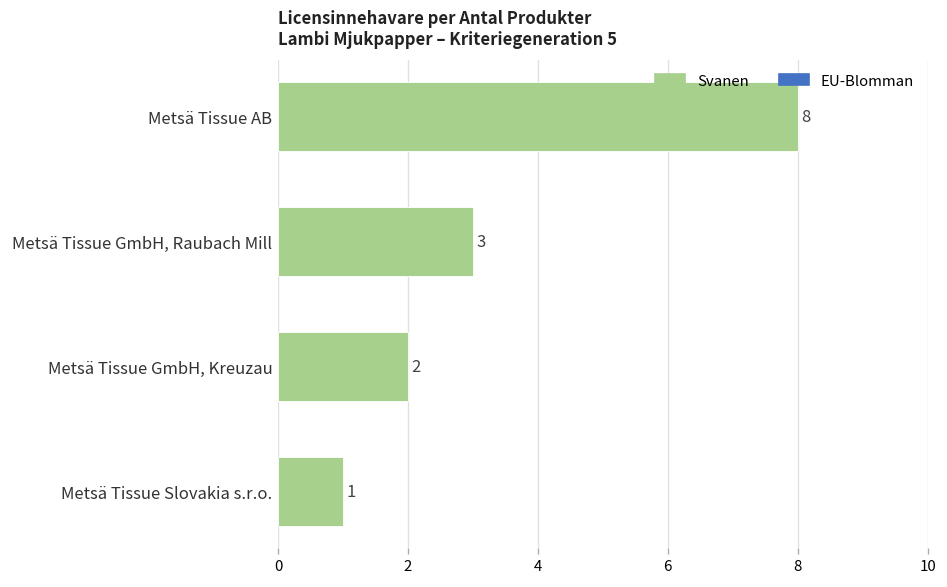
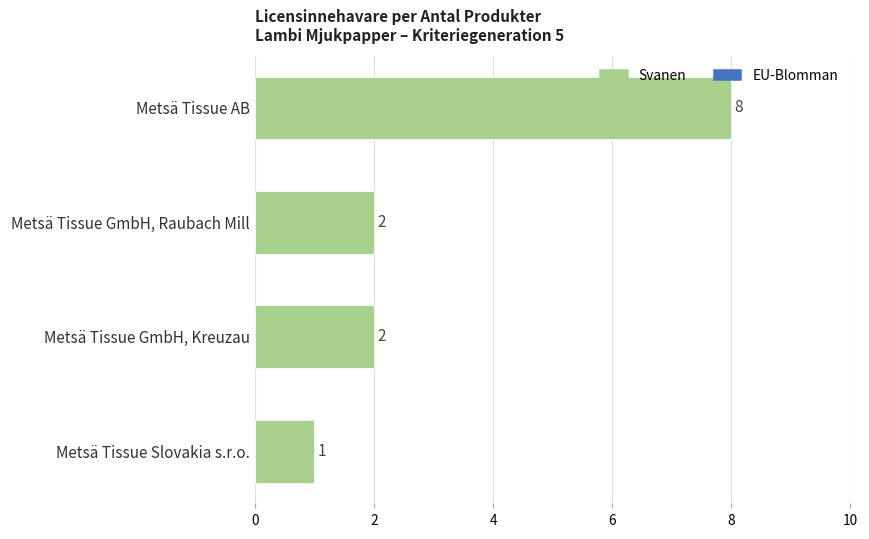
Metsä Tissue GmbH, Raubach Mill: 3 -> 2
